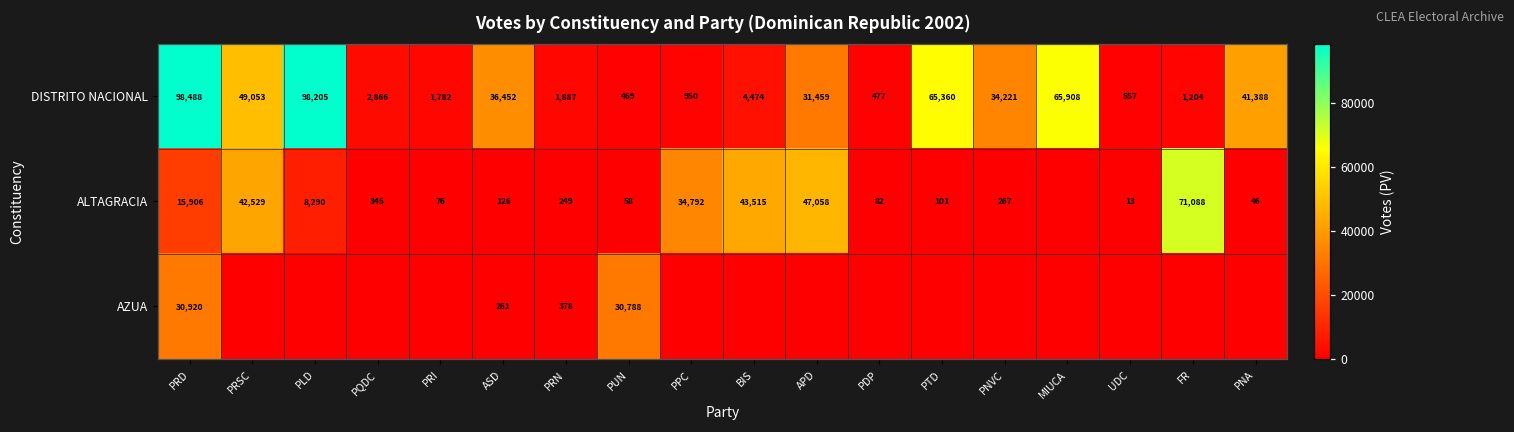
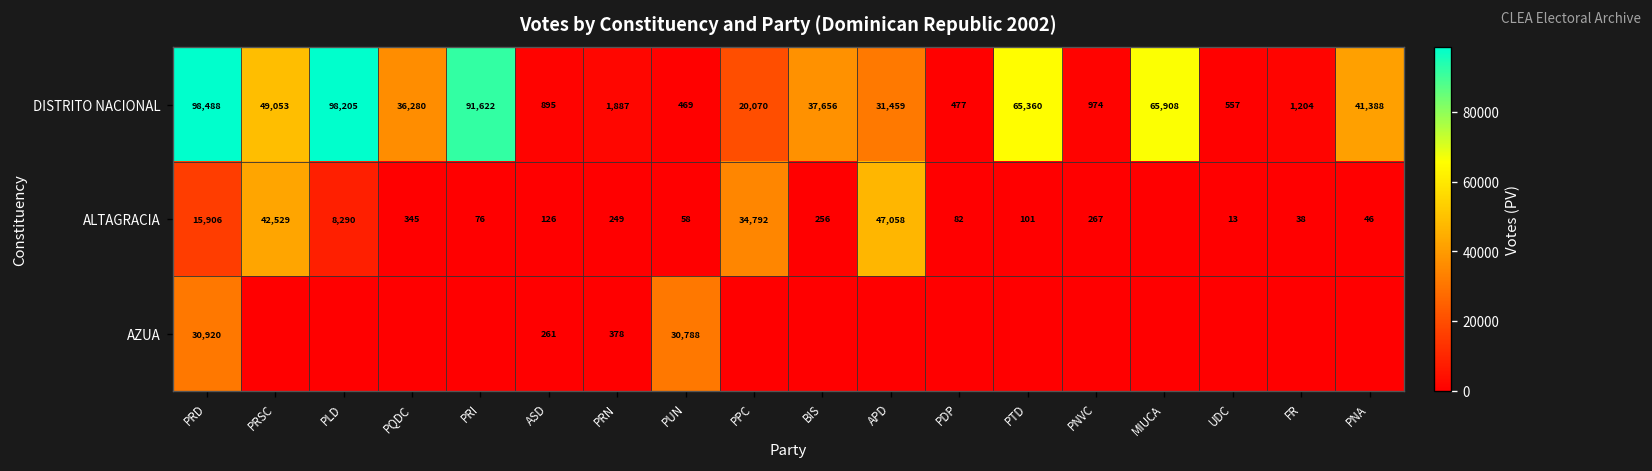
DISTRITO NACIONAL, PQDC: 2,866 -> 36,280
DISTRITO NACIONAL, PRI: 1,782 -> 91,622
DISTRITO NACIONAL, ASD: 36,452 -> 895
DISTRITO NACIONAL, PPC: 950 -> 20,070
DISTRITO NACIONAL, BIS: 4,474 -> 37,656
DISTRITO NACIONAL, PNVC: 34,221 -> 974
ALTAGRACIA, BIS: 43,515 -> 256
ALTAGRACIA, FR: 71,088 -> 38
